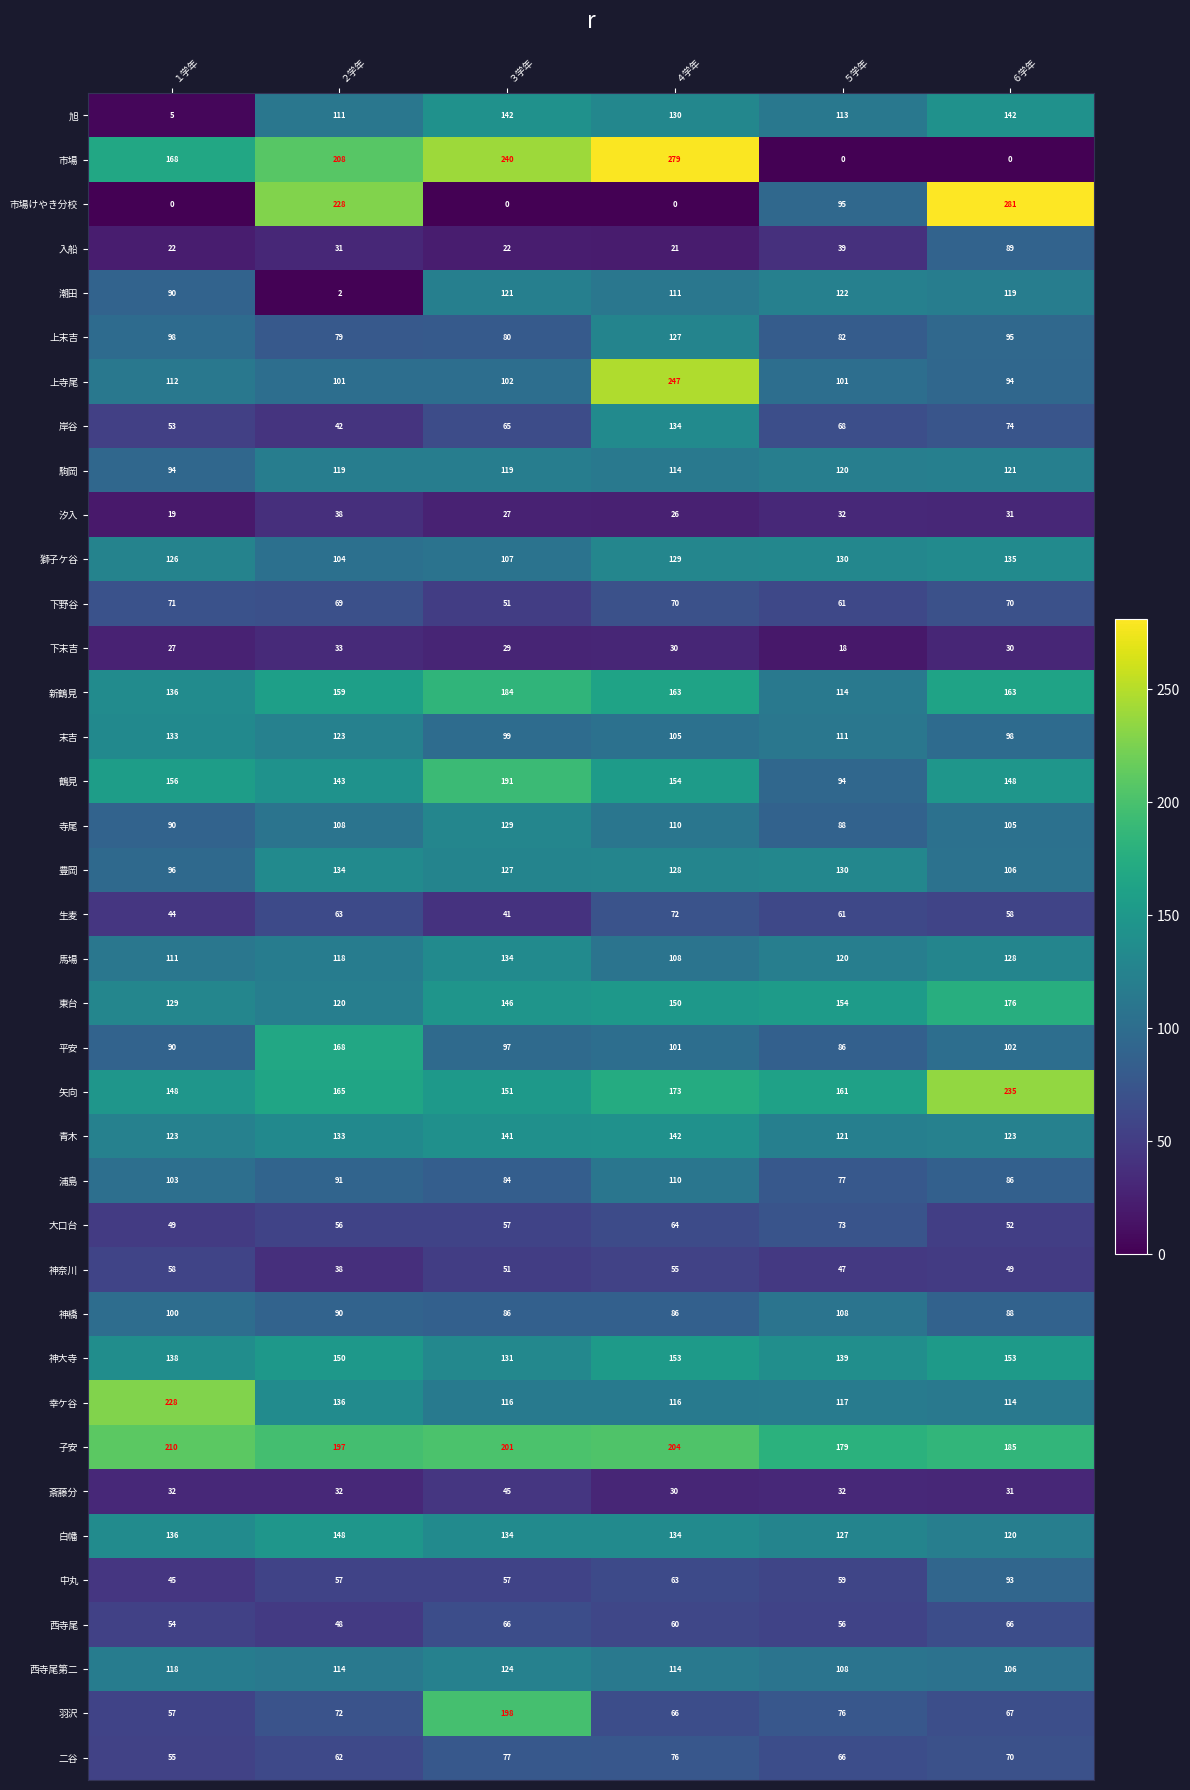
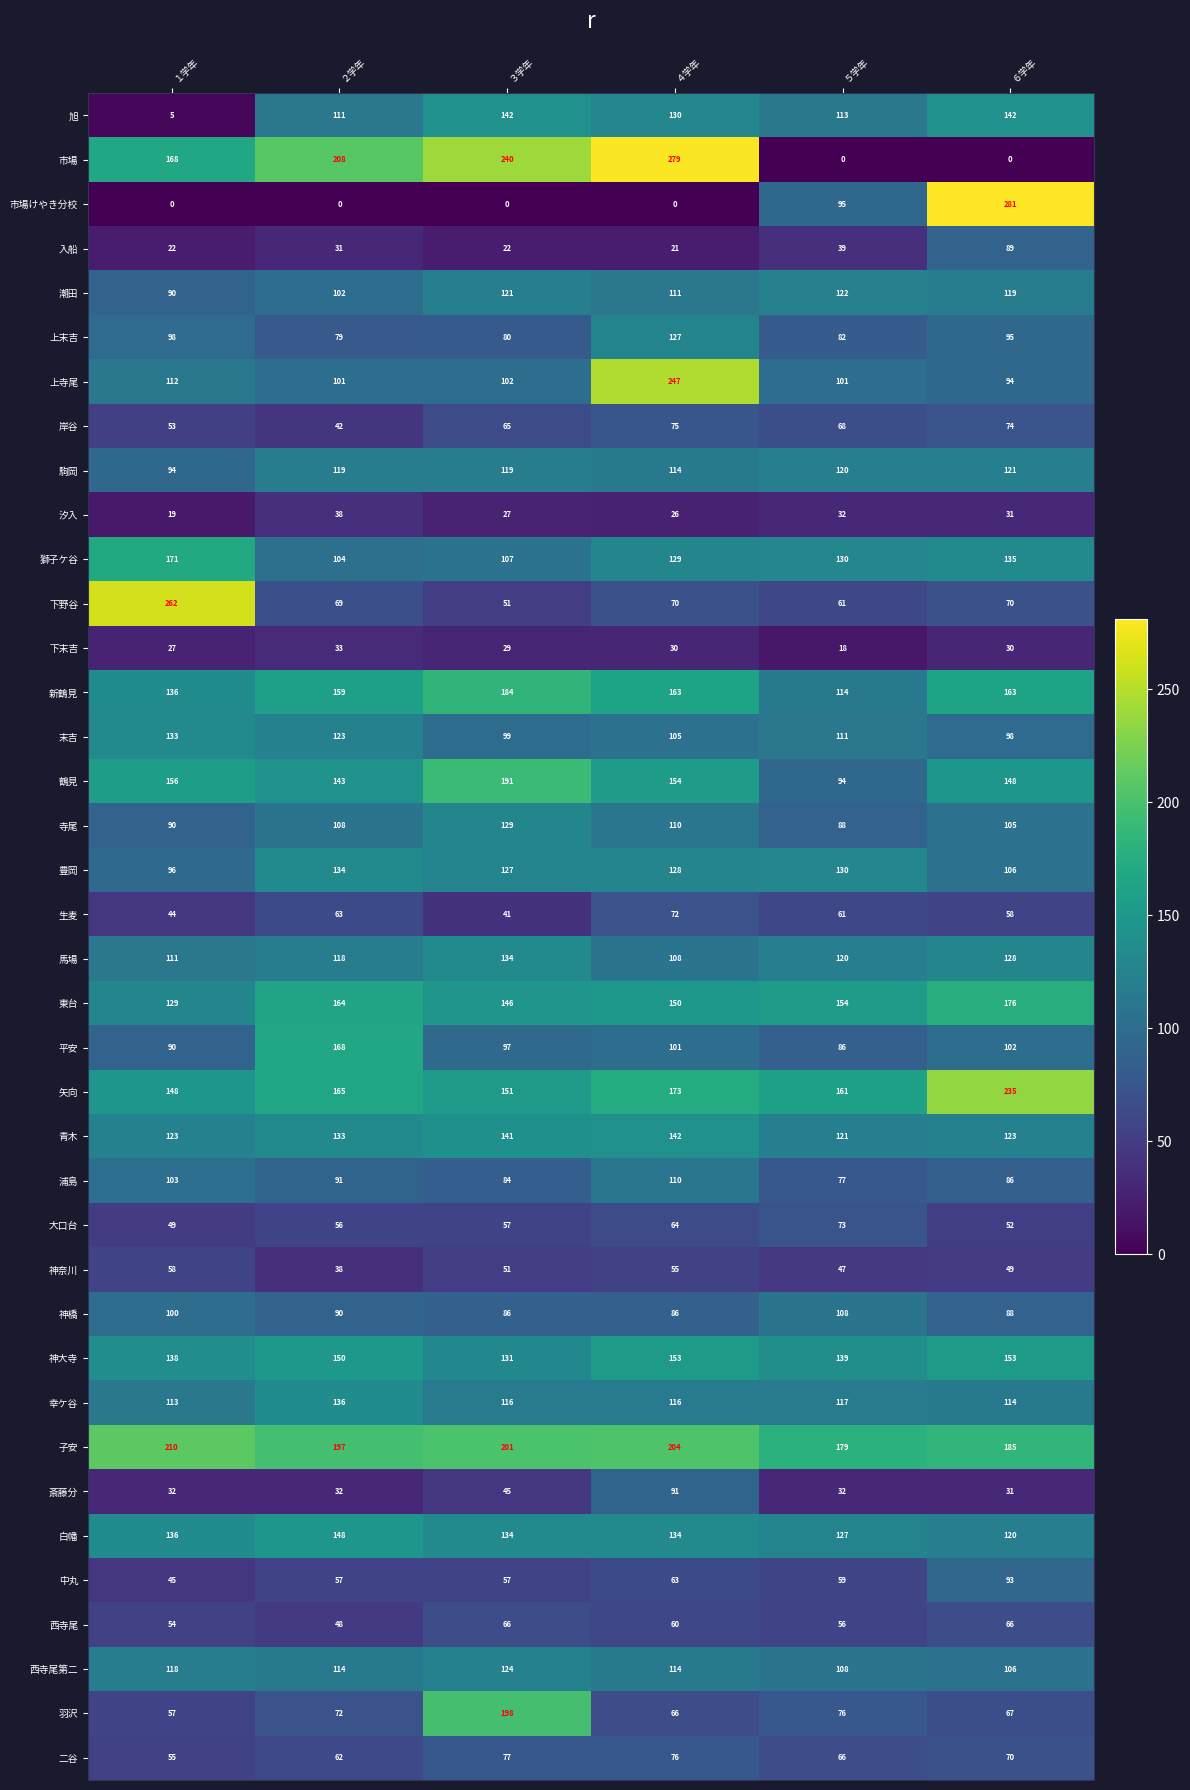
市場けやき分校, ２学年: 228 -> 0
潮田, ２学年: 2 -> 102
岸谷, ４学年: 134 -> 75
獅子ケ谷, １学年: 126 -> 171
下野谷, １学年: 71 -> 262
東台, ２学年: 120 -> 164
幸ケ谷, １学年: 228 -> 113
斎藤分, ４学年: 30 -> 91
